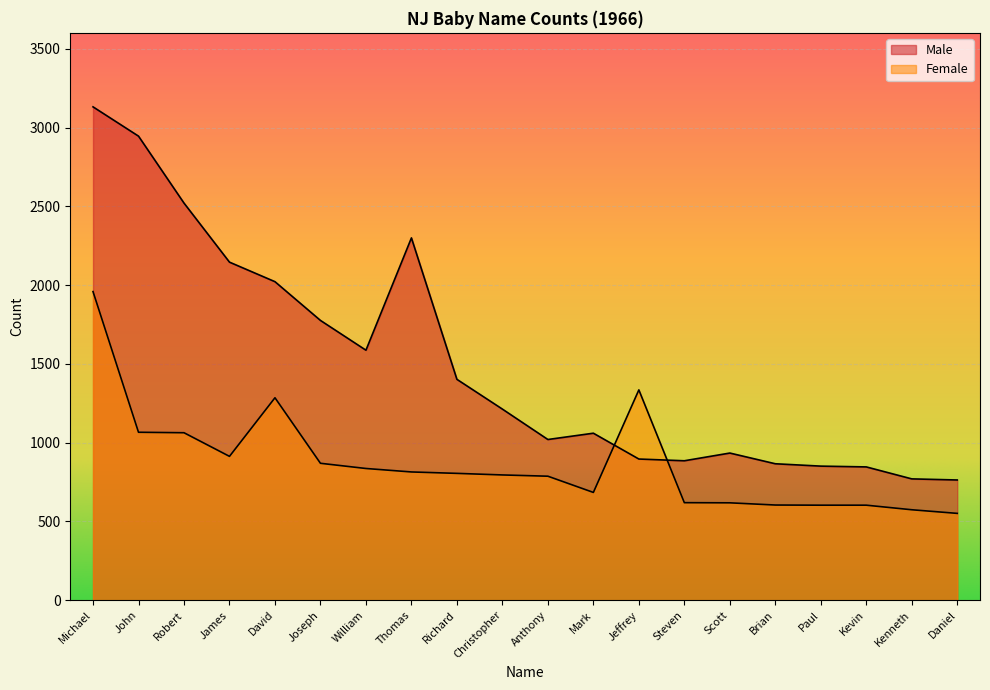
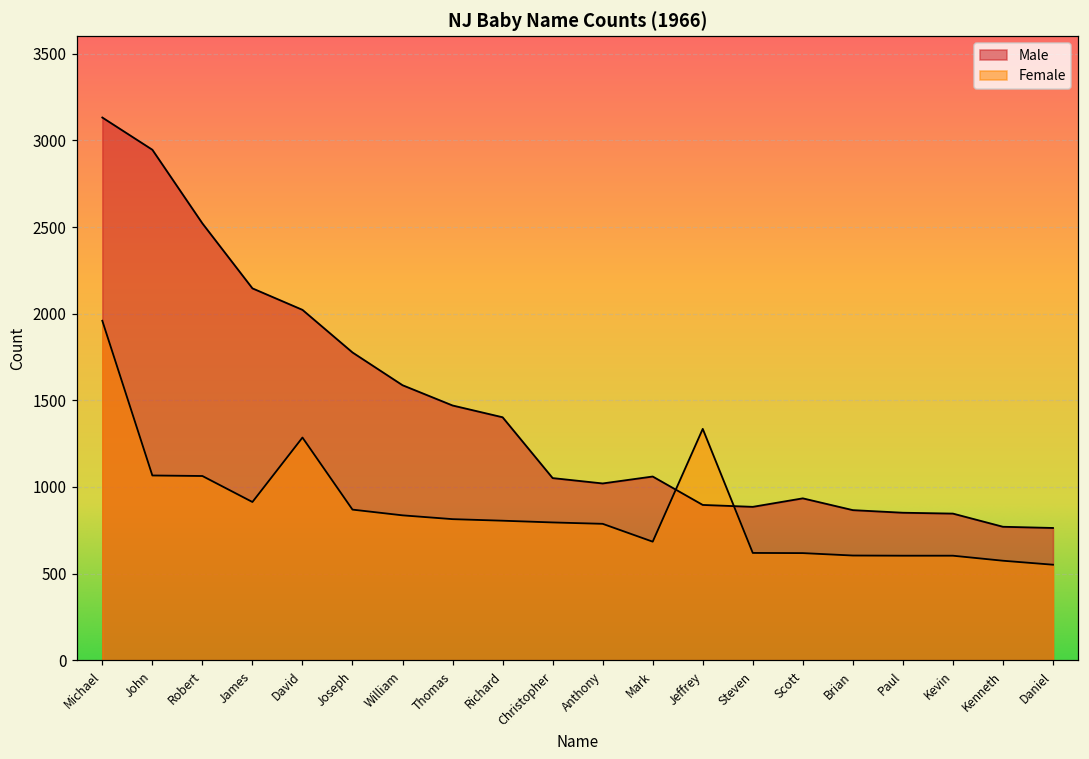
Male, Thomas: 2300 -> 1470
Male, Christopher: 1210 -> 1050
